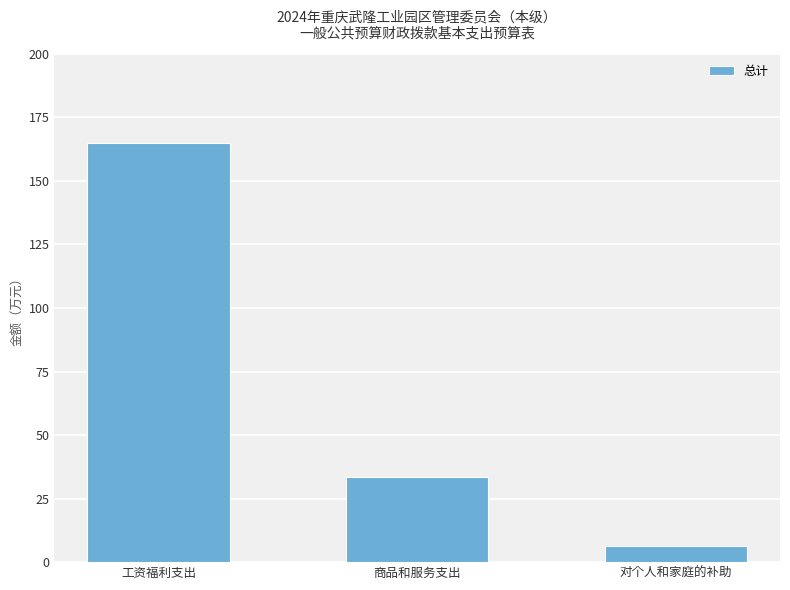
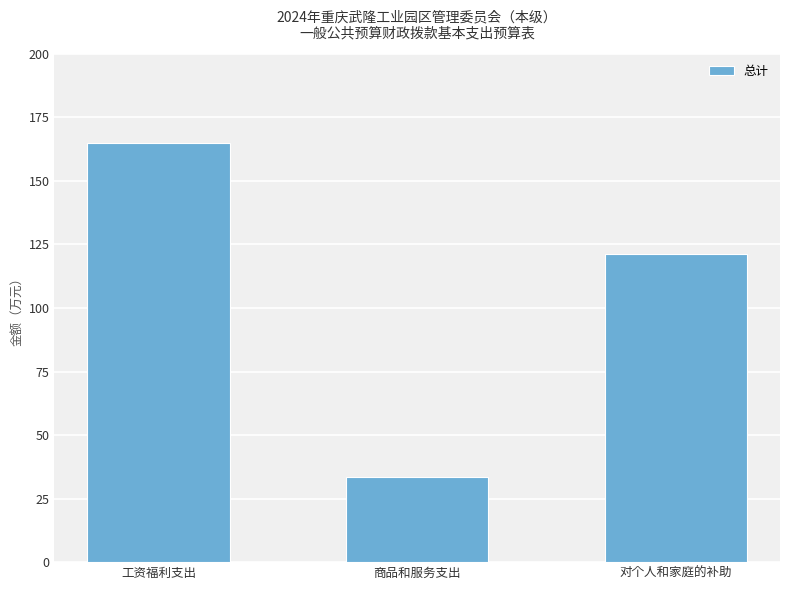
对个人和家庭的补助: 6 -> 121
